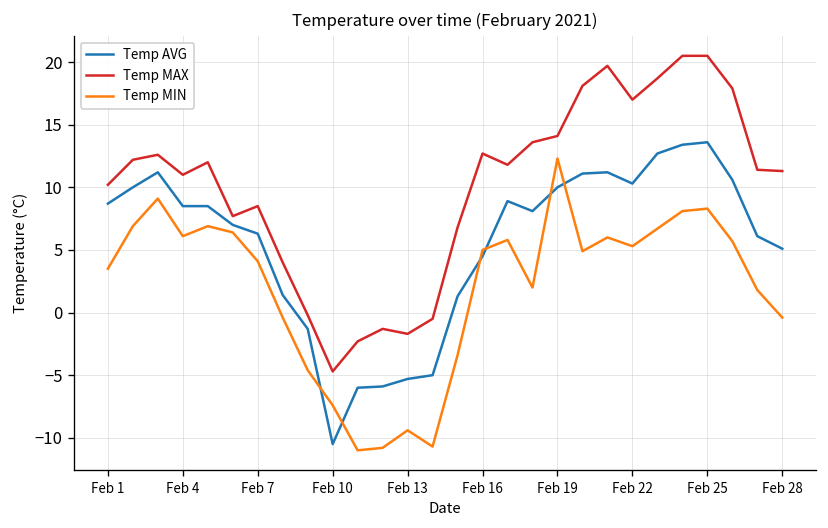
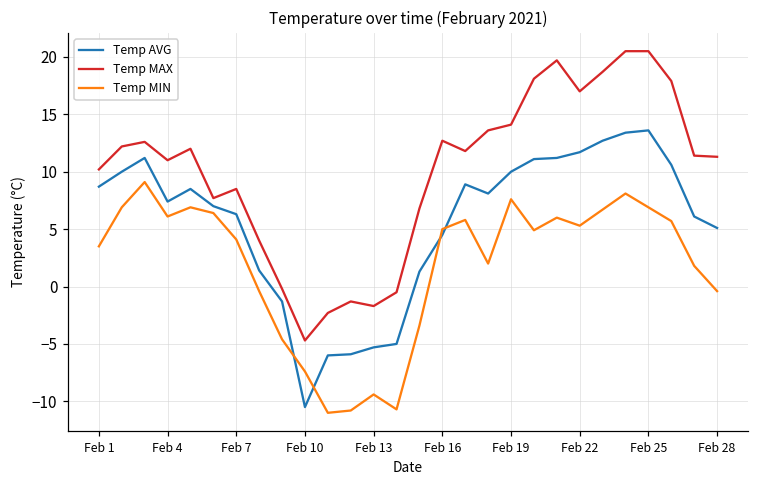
Temp AVG, Feb 4: 8.5 -> 7.4
Temp MIN, Feb 19: 12.3 -> 7.6
Temp AVG, Feb 22: 10.3 -> 11.7
Temp MIN, Feb 25: 8.3 -> 6.9
